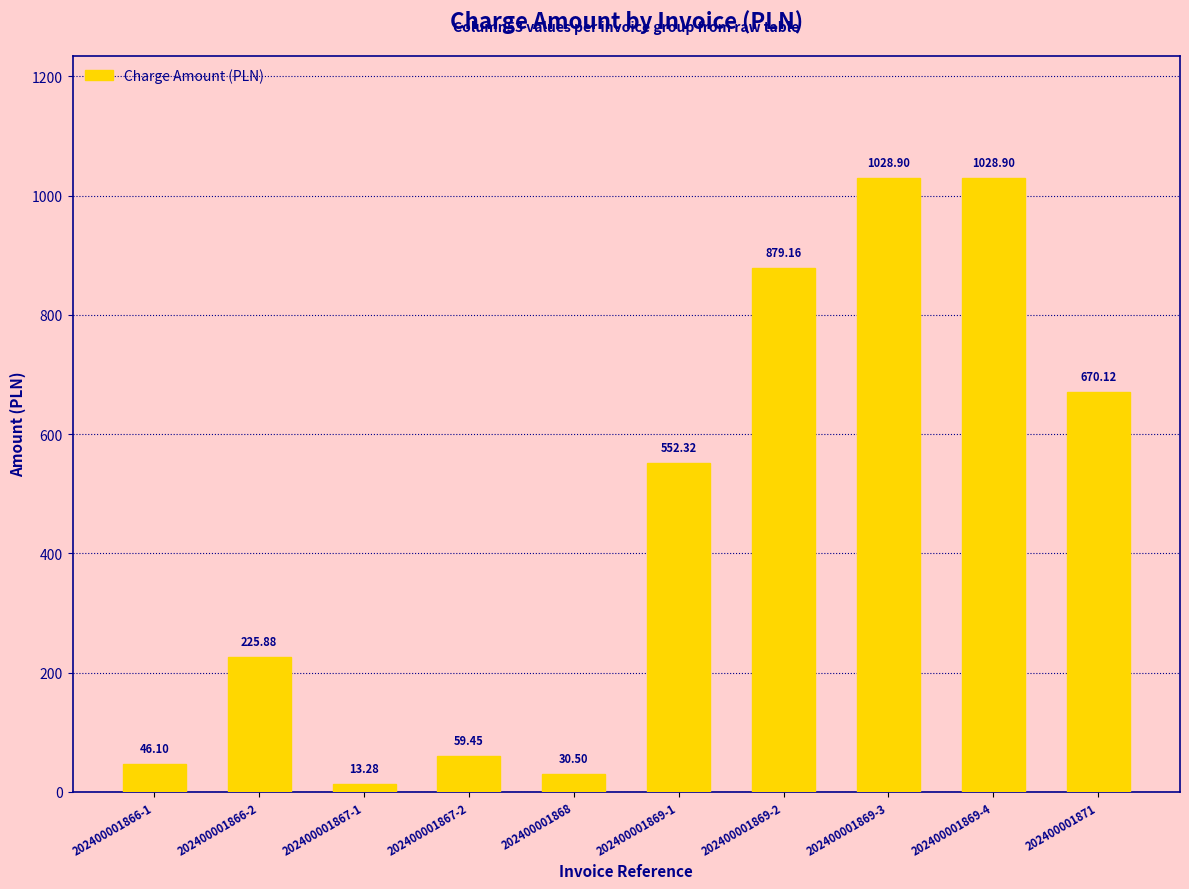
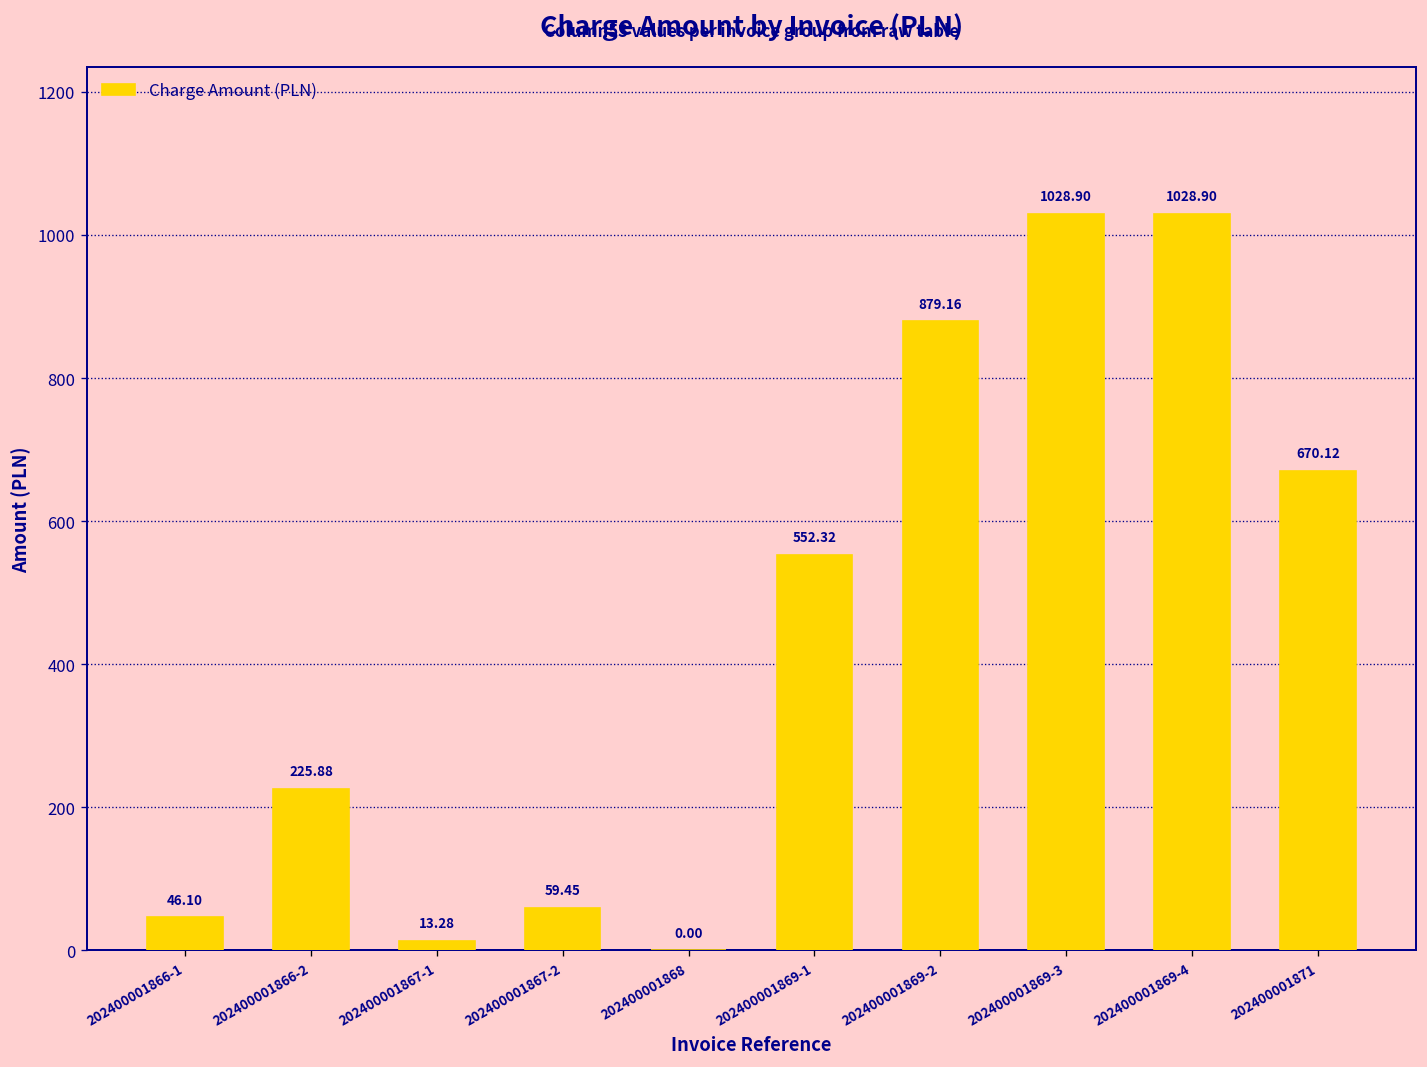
202400001868: 30.50 -> 0.00
